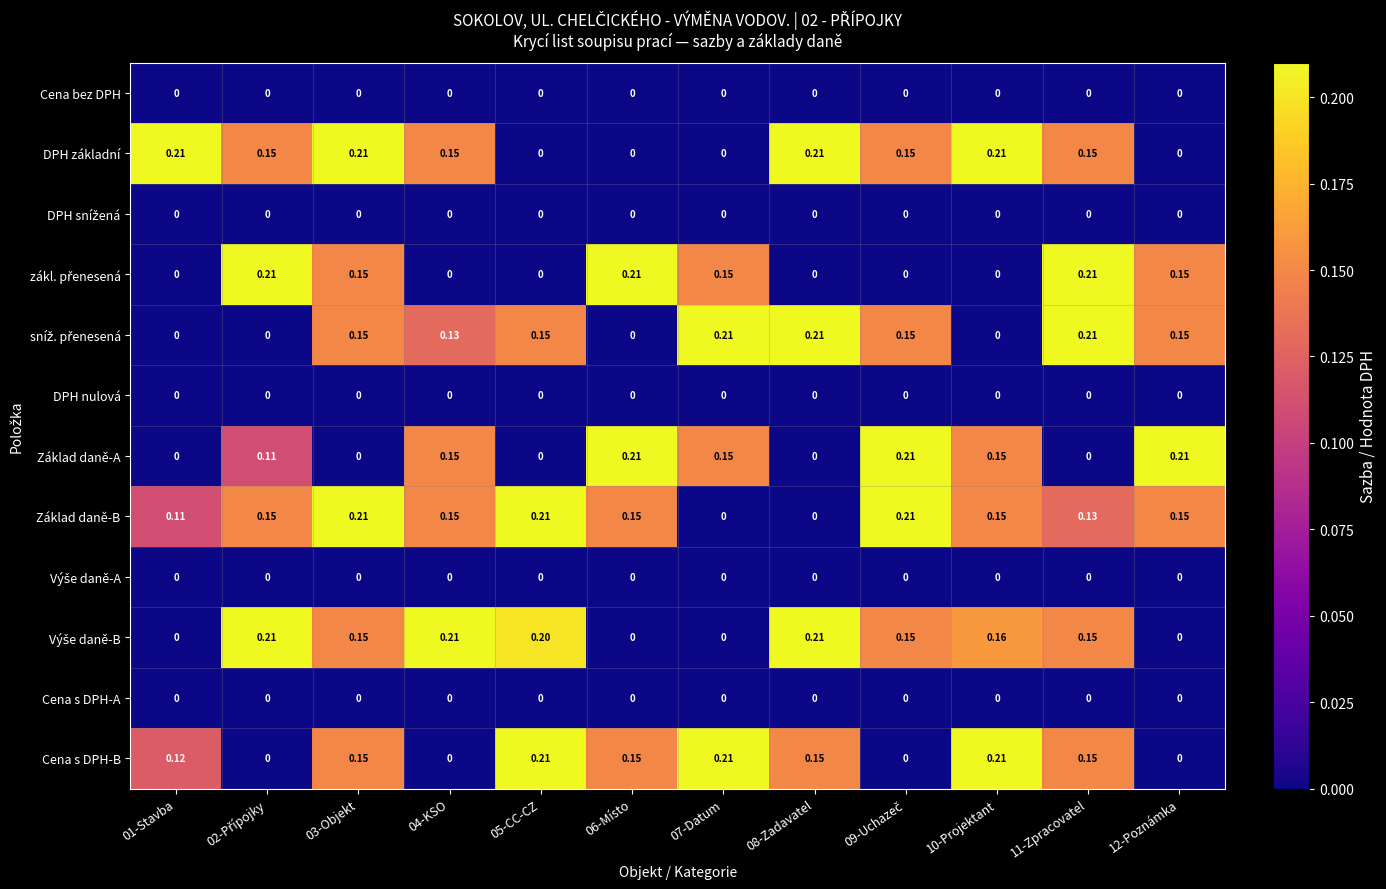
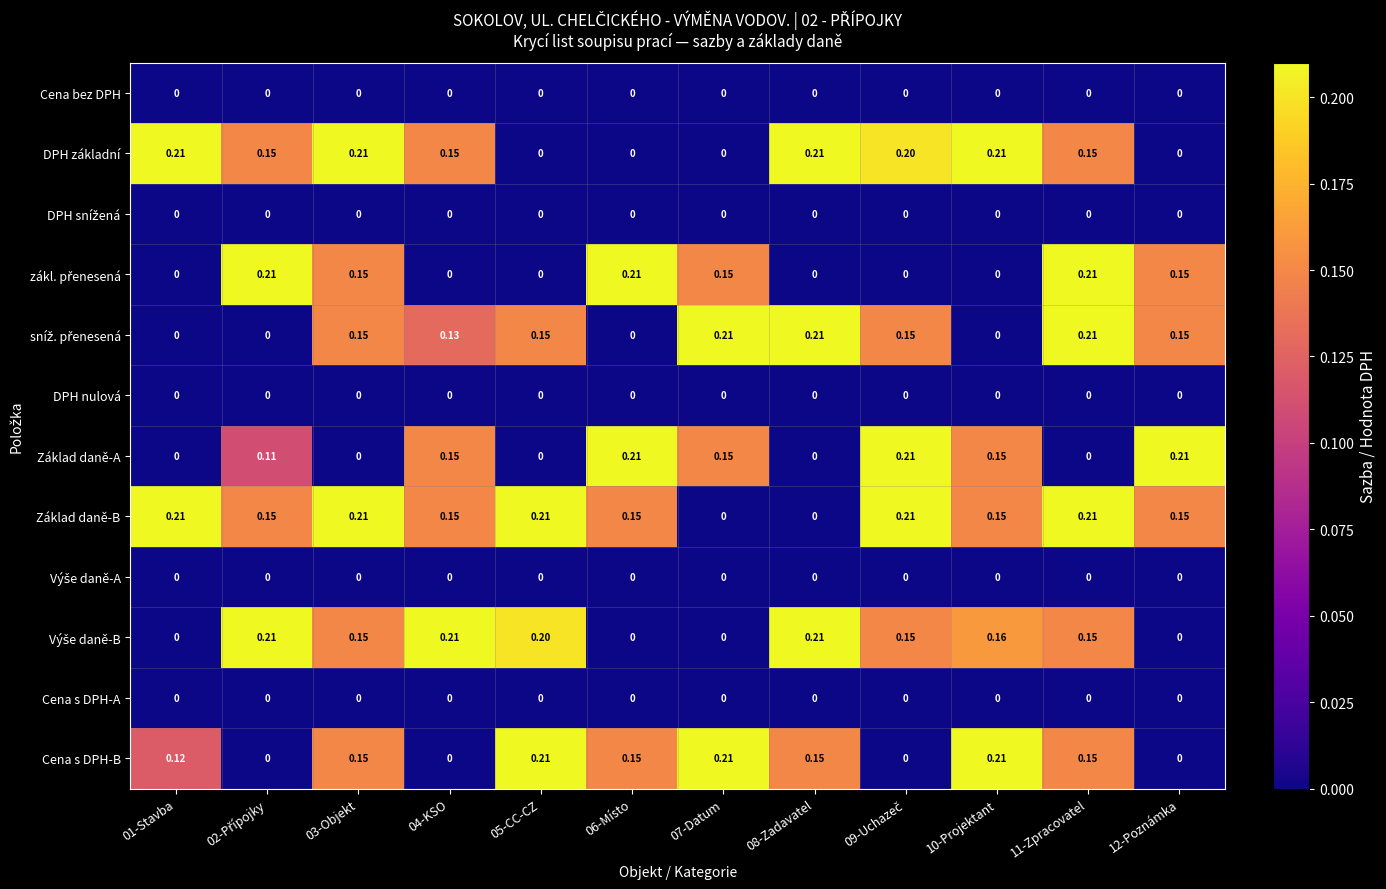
DPH základní, 09-Uchazeč: 0.15 -> 0.20
Základ daně-B, 01-Stavba: 0.11 -> 0.21
Základ daně-B, 11-Zpracovatel: 0.13 -> 0.21
